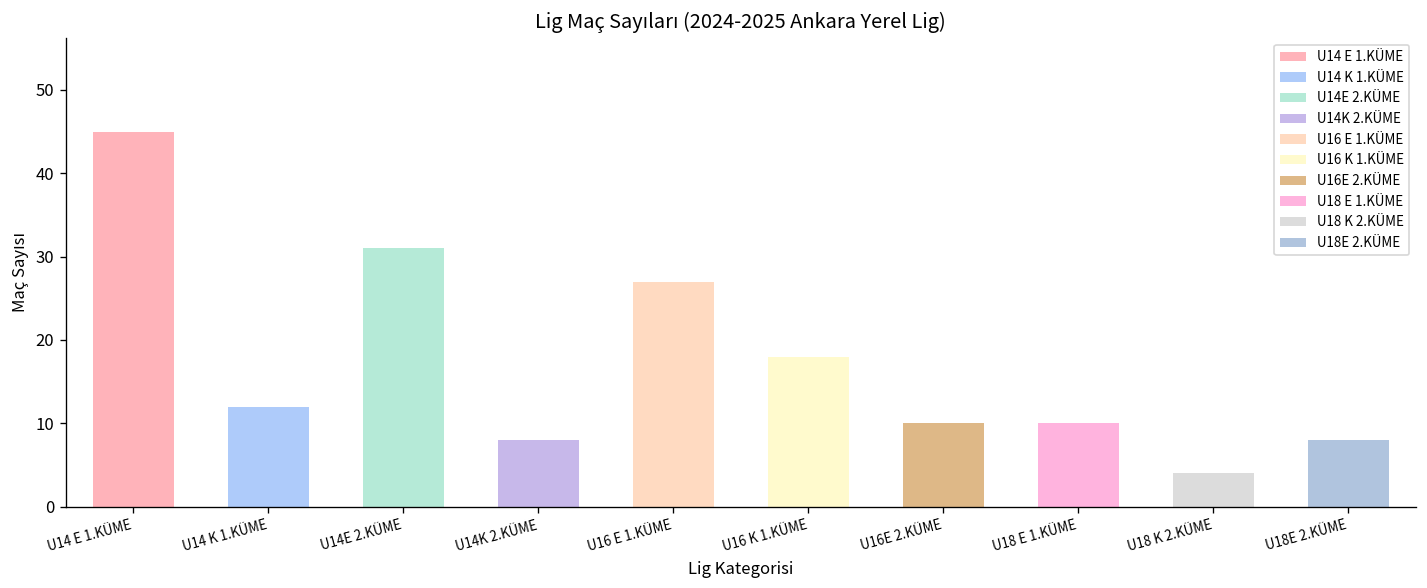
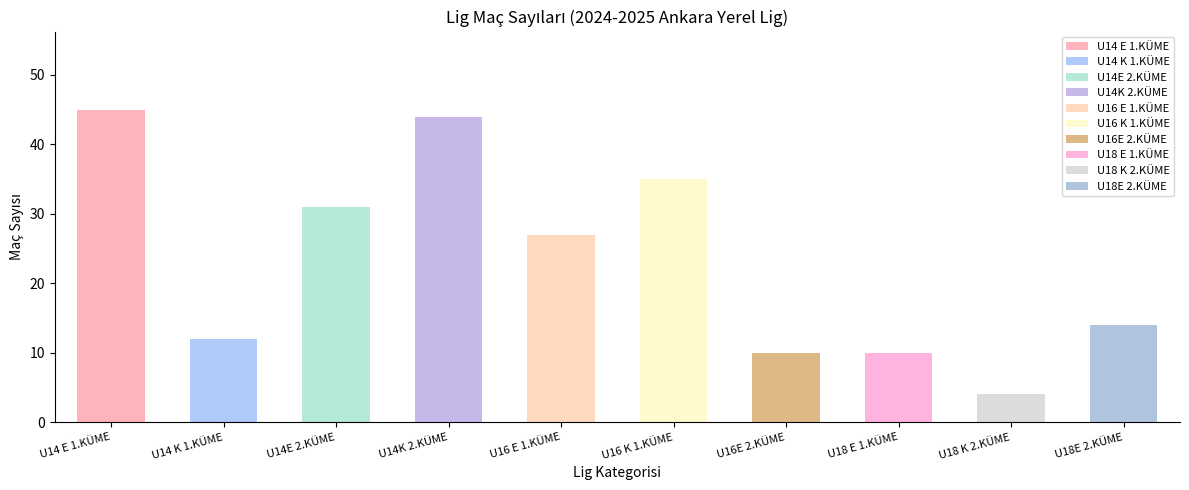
U14K 2.KÜME: 8 -> 44
U16 K 1.KÜME: 18 -> 35
U18E 2.KÜME: 8 -> 14
